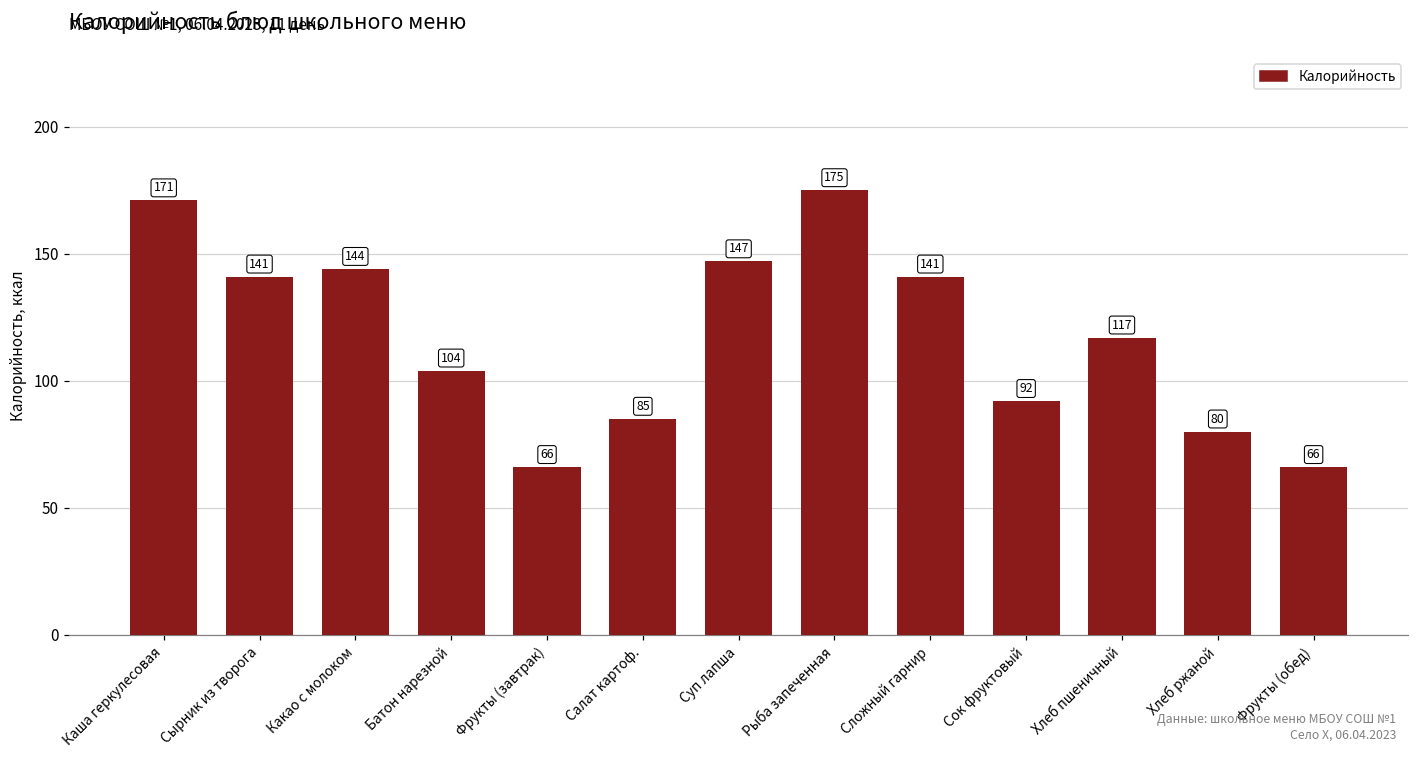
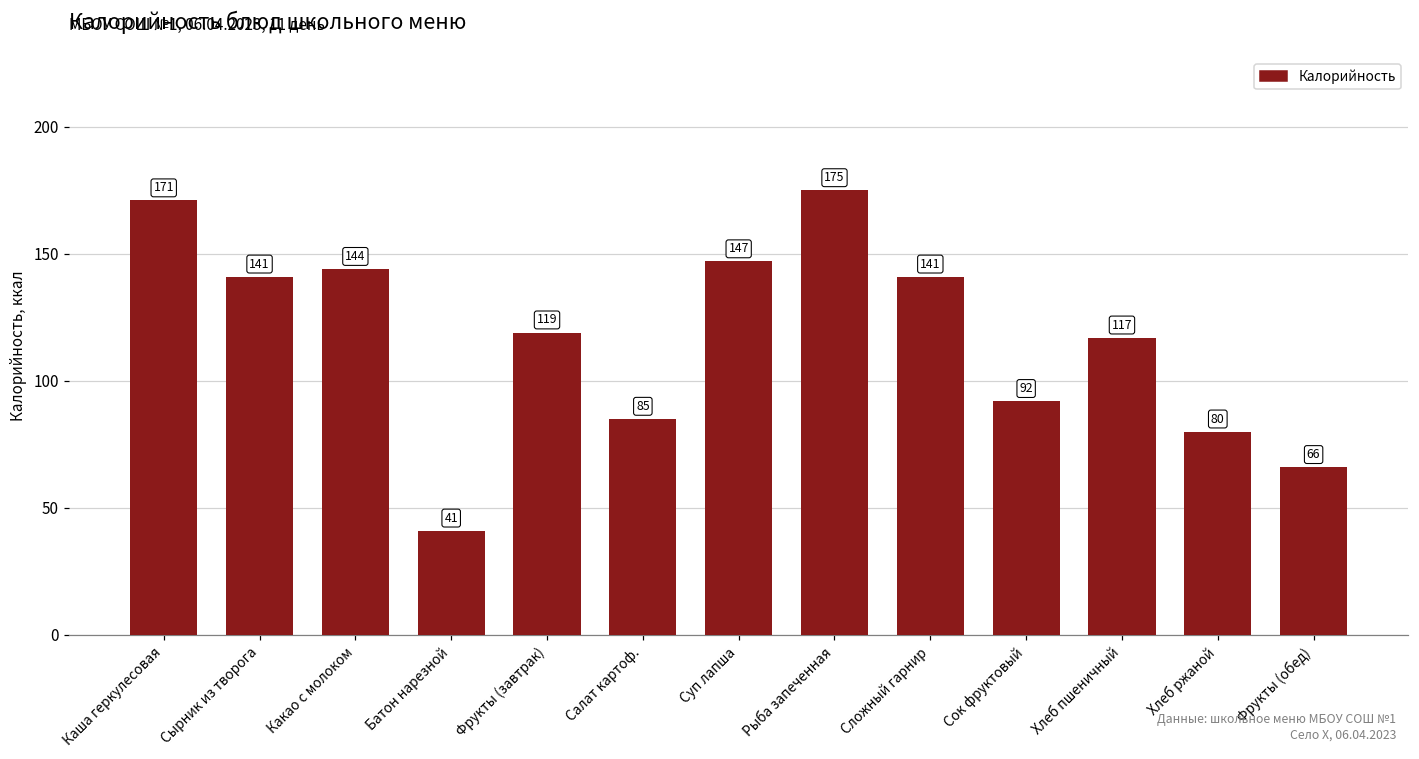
Батон нарезной: 104 -> 41
Фрукты (завтрак): 66 -> 119
